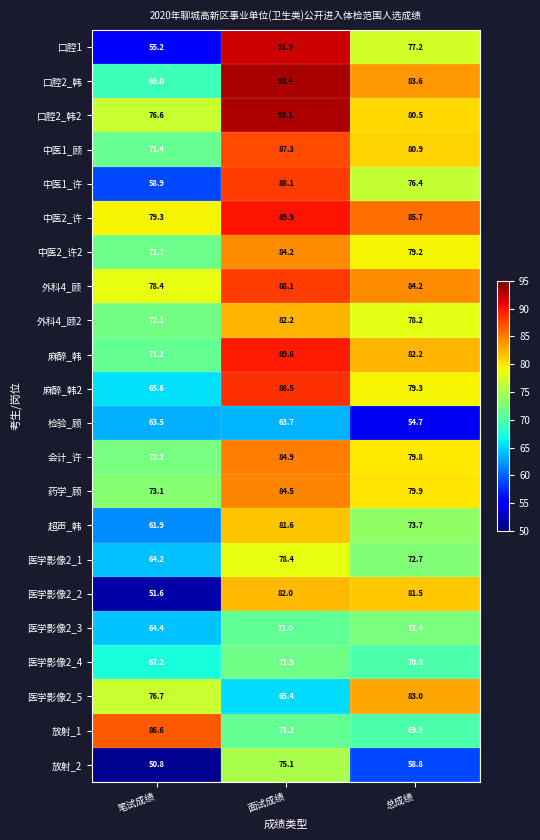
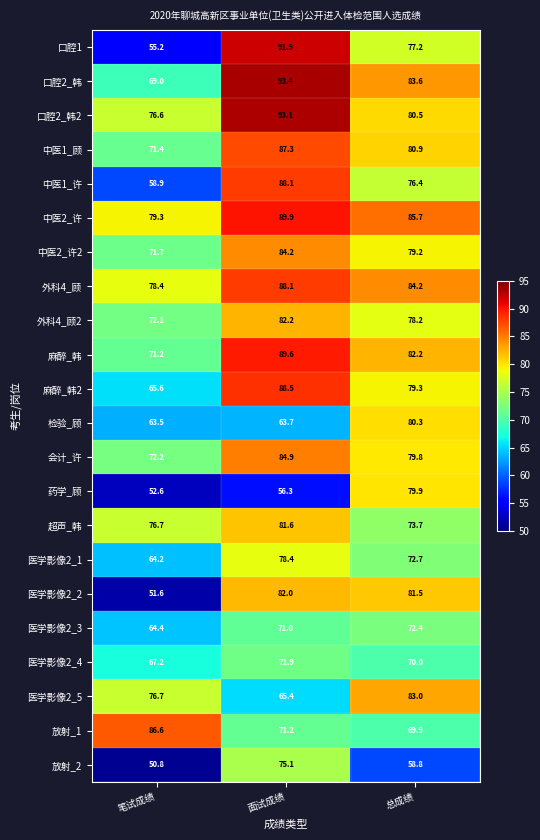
检验_顾, 总成绩: 54.7 -> 80.3
药学_顾, 笔试成绩: 73.1 -> 52.6
药学_顾, 面试成绩: 84.5 -> 56.3
超声_韩, 笔试成绩: 61.9 -> 76.7
